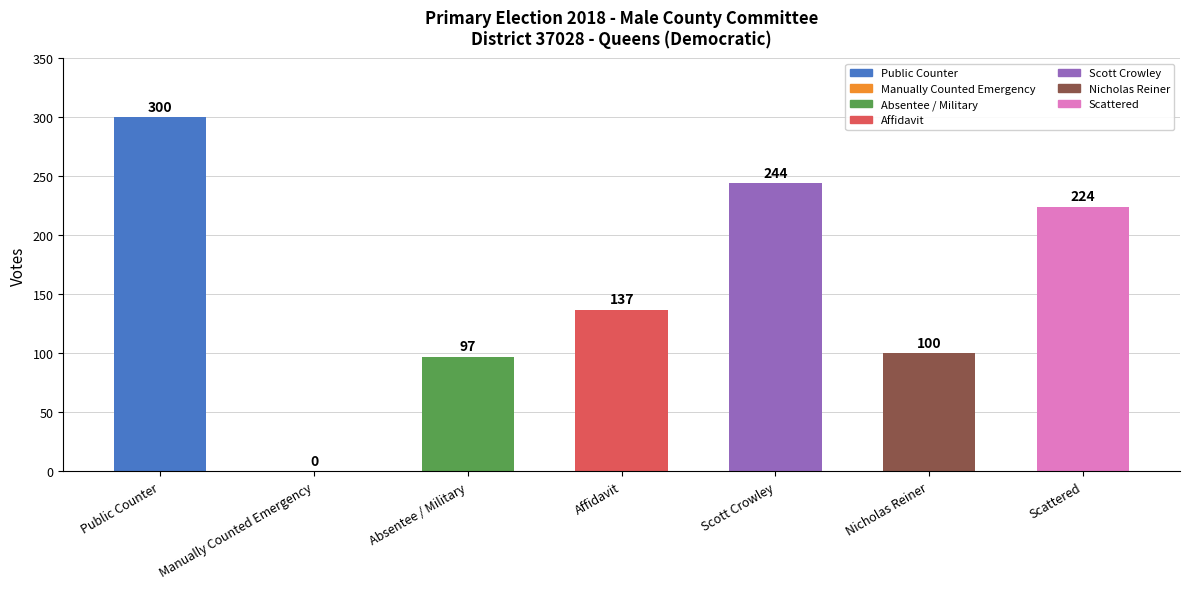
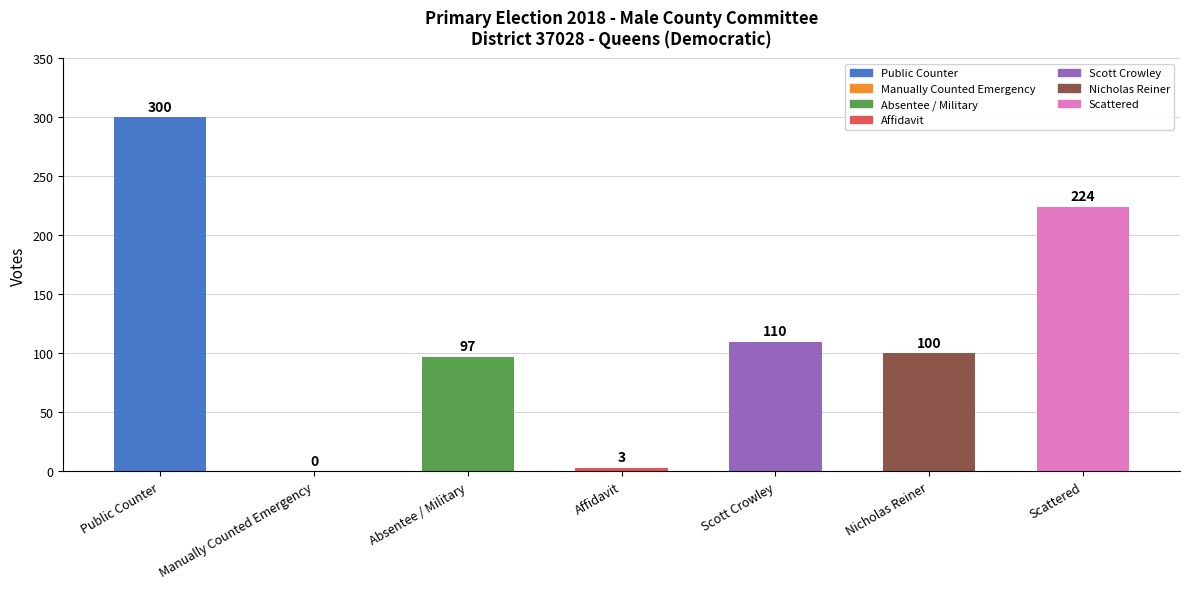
Affidavit: 137 -> 3
Scott Crowley: 244 -> 110
